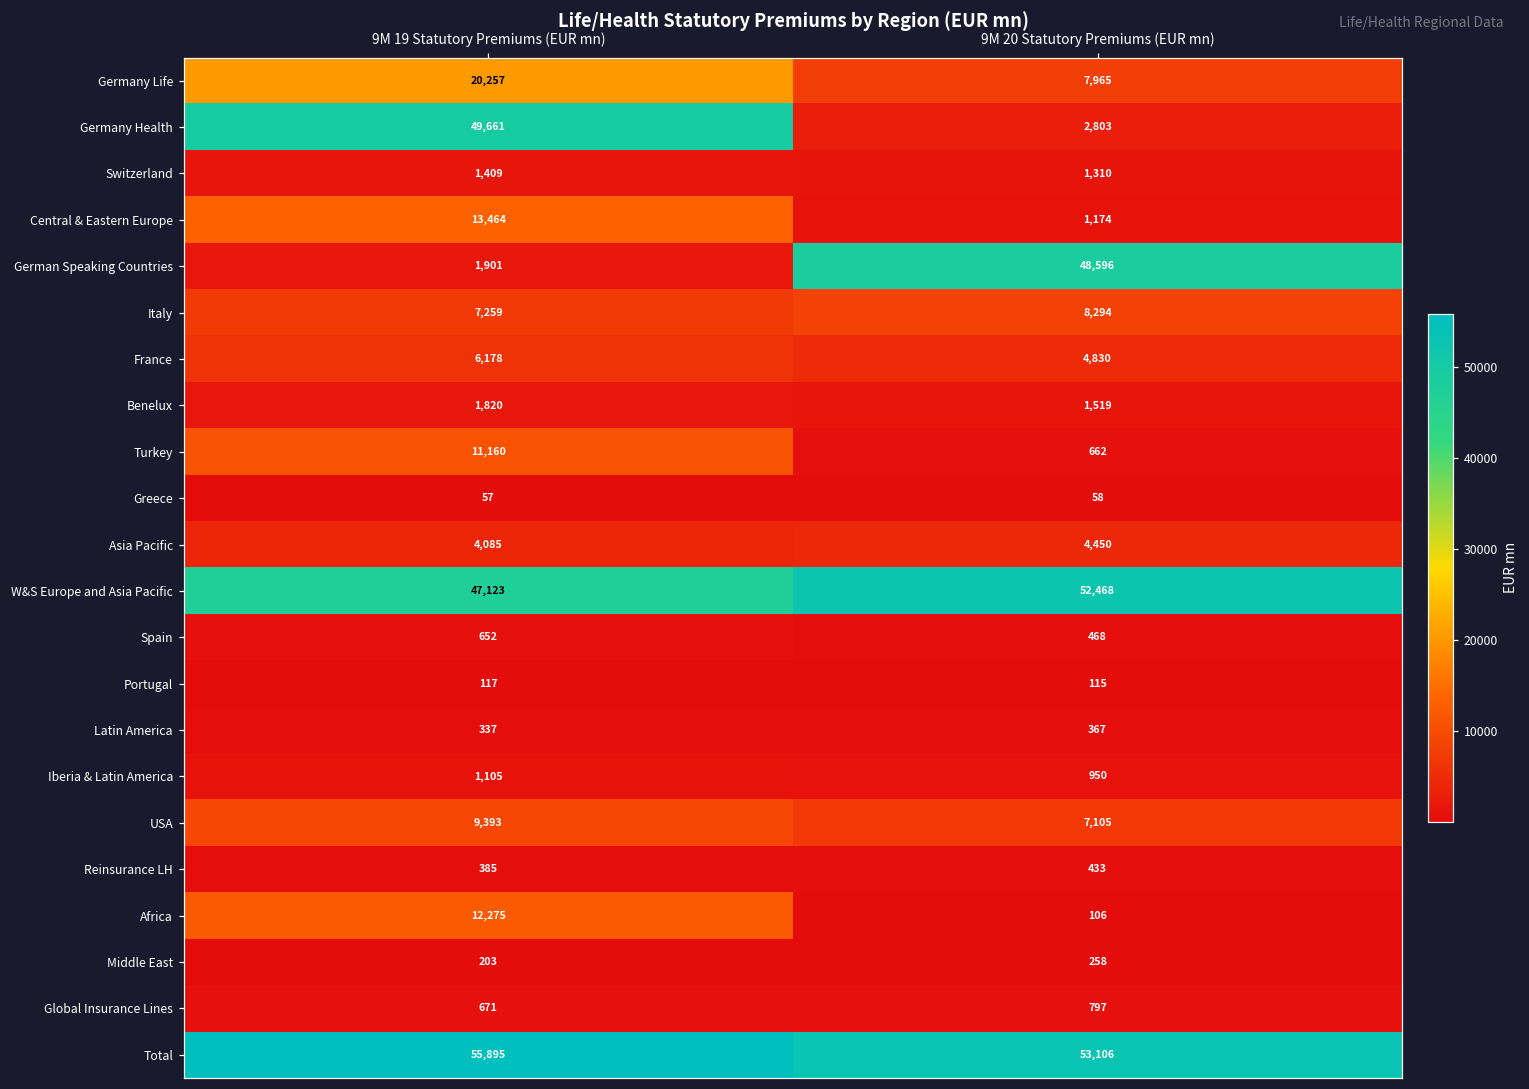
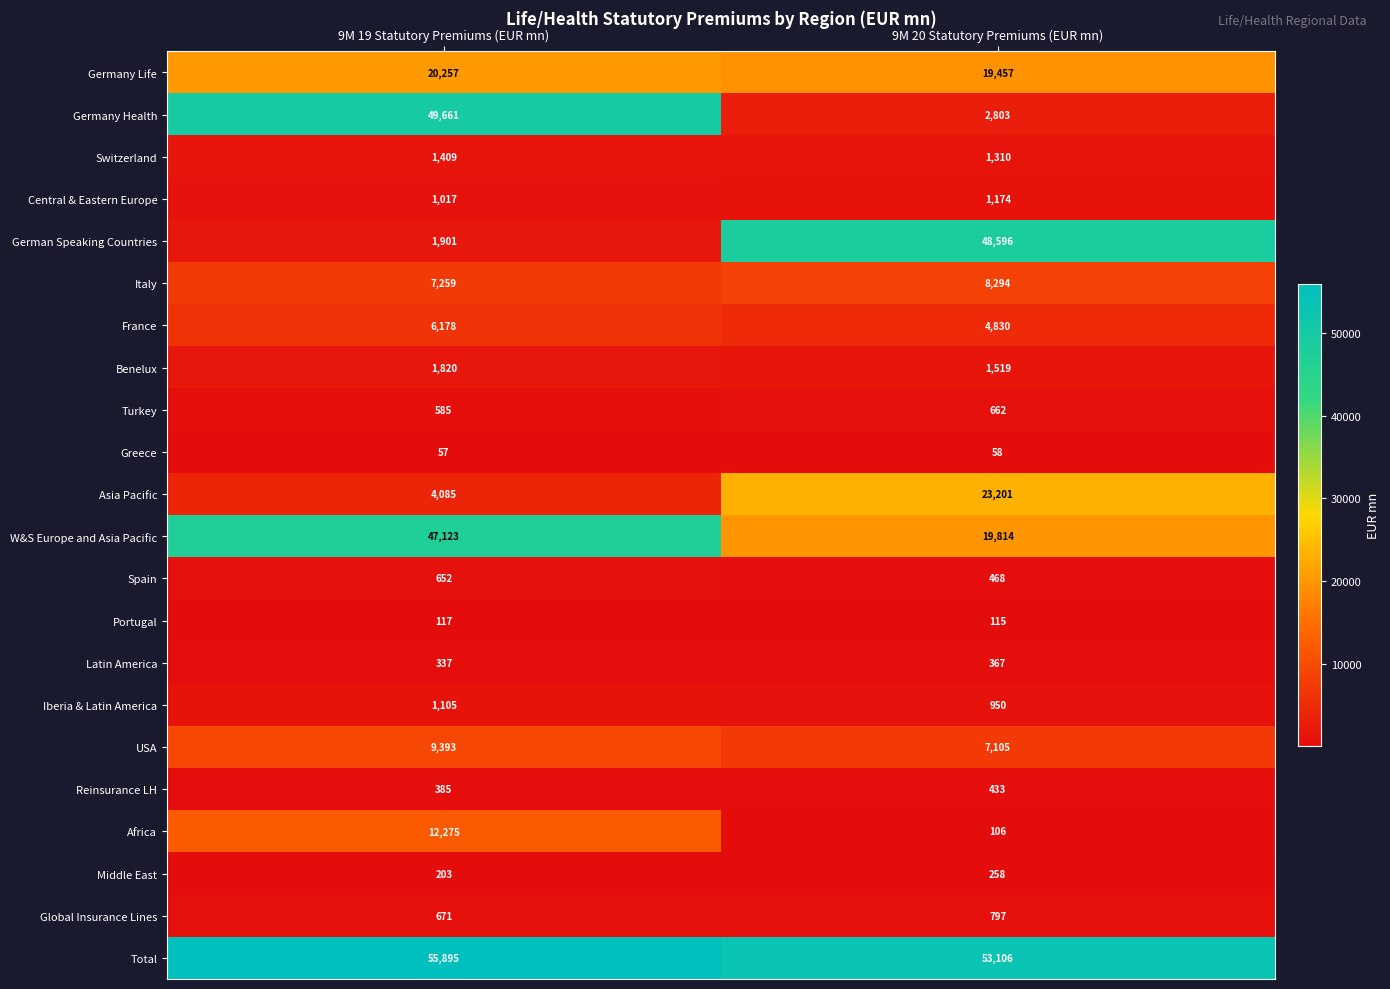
Germany Life, 9M 20 Statutory Premiums (EUR mn): 7,965 -> 19,457
Central & Eastern Europe, 9M 19 Statutory Premiums (EUR mn): 13,464 -> 1,017
Turkey, 9M 19 Statutory Premiums (EUR mn): 11,160 -> 585
Asia Pacific, 9M 20 Statutory Premiums (EUR mn): 4,450 -> 23,201
W&S Europe and Asia Pacific, 9M 20 Statutory Premiums (EUR mn): 52,468 -> 19,814
